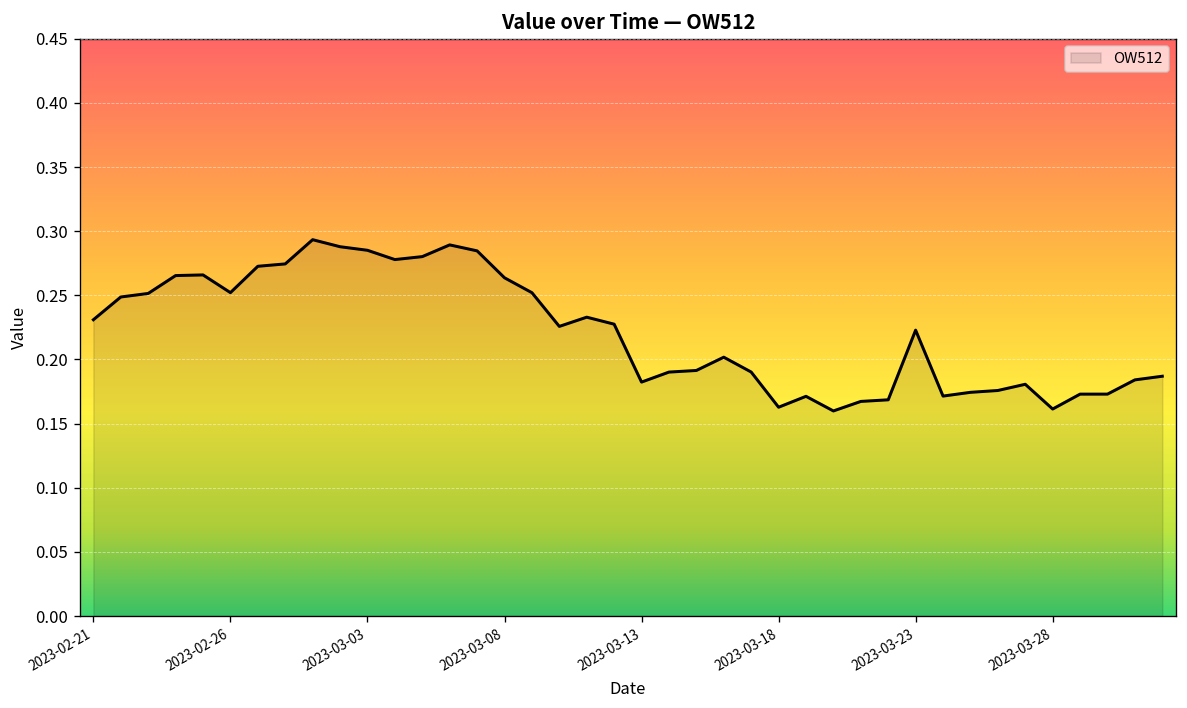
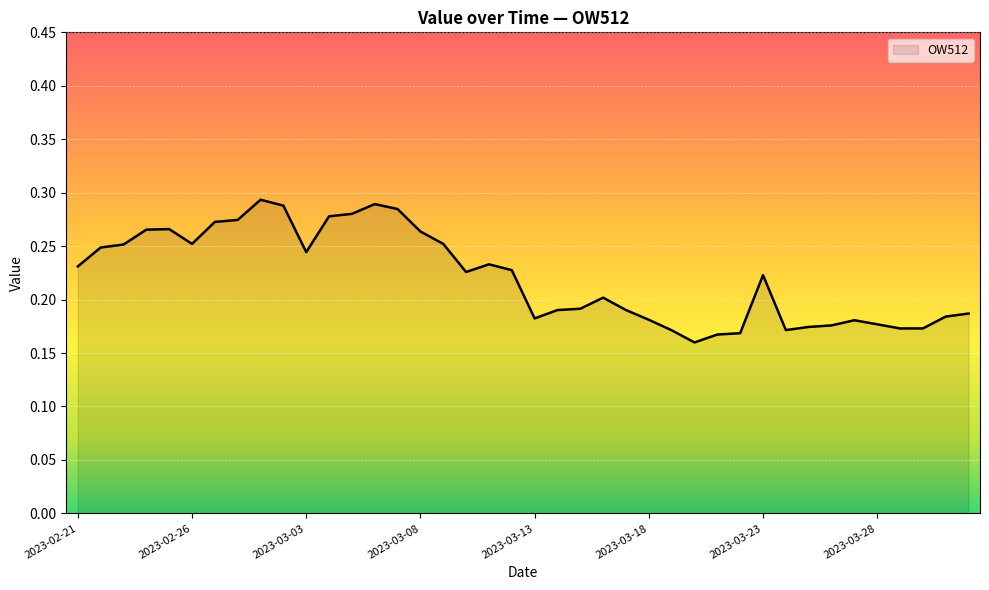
2023-03-03: 0.285 -> 0.244
2023-03-18: 0.163 -> 0.181
2023-03-28: 0.161 -> 0.177
